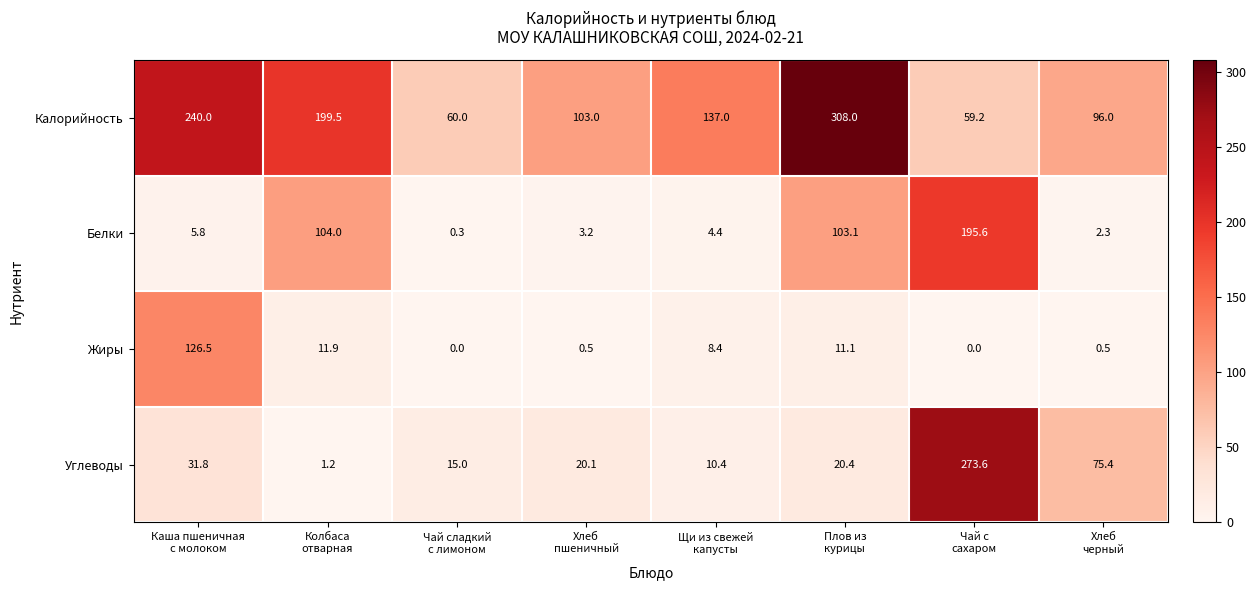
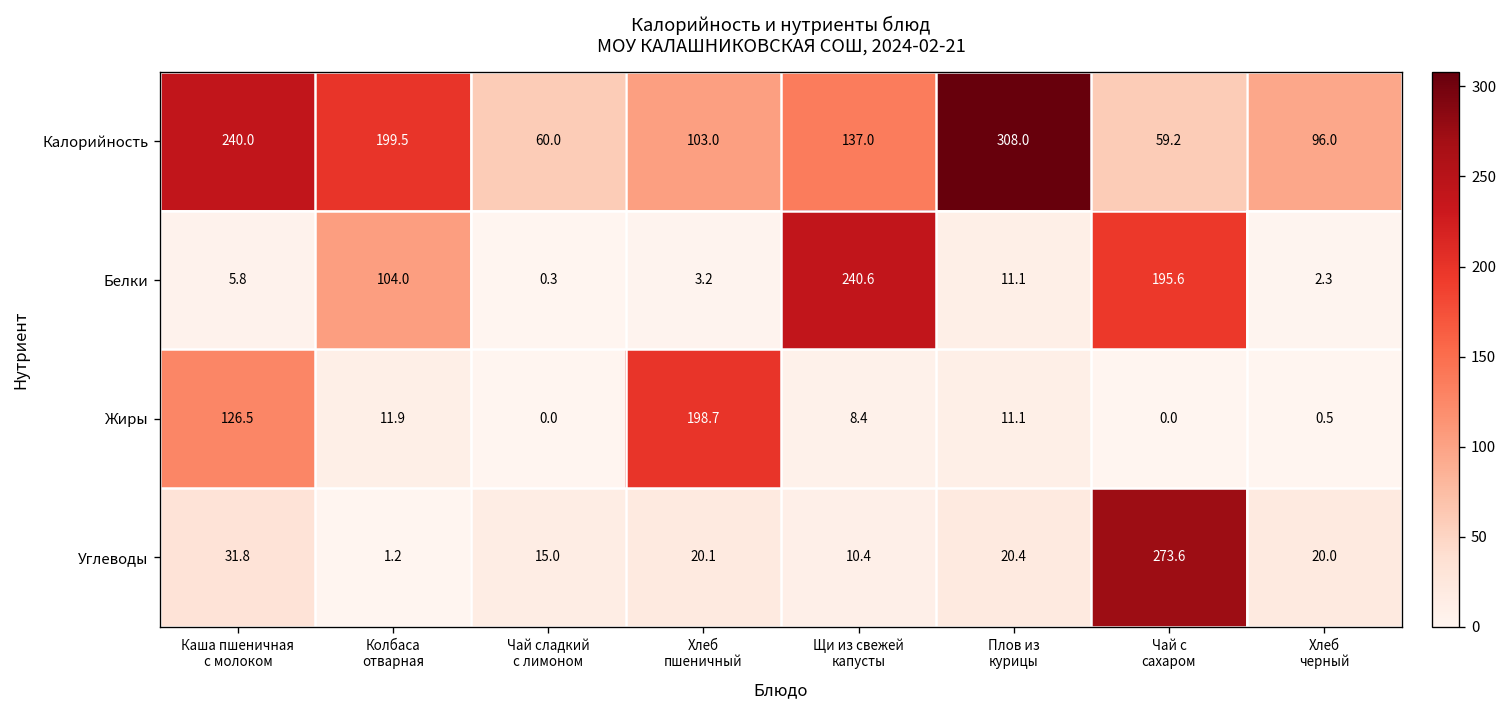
Белки, Щи из свежей капусты: 4.4 -> 240.6
Белки, Плов из курицы: 103.1 -> 11.1
Жиры, Хлеб пшеничный: 0.5 -> 198.7
Углеводы, Хлеб черный: 75.4 -> 20.0
